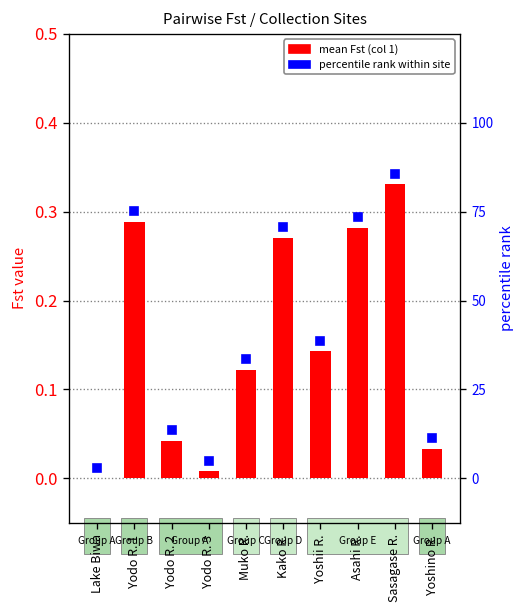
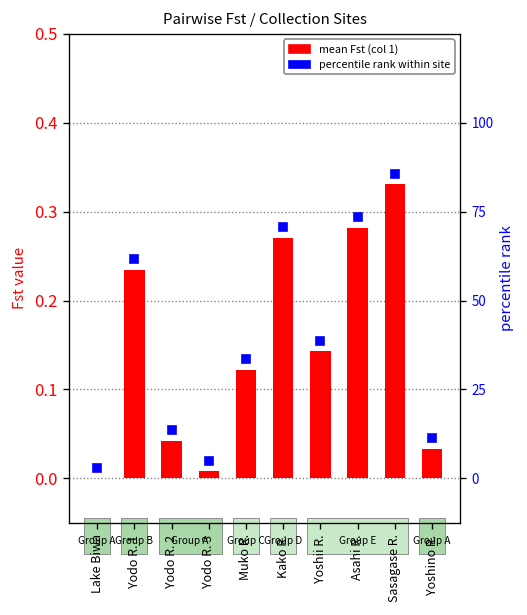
mean Fst (col 1), Yodo R. 1: 0.29 -> 0.24
